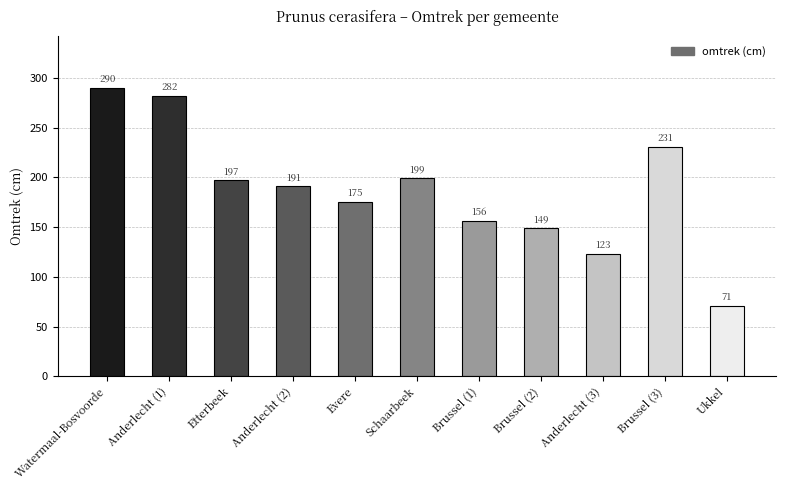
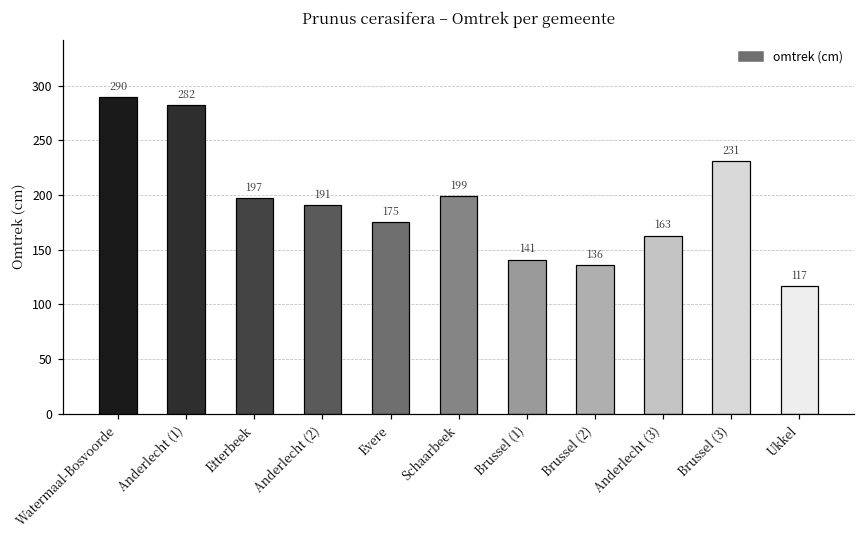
Brussel (1): 156 -> 141
Brussel (2): 149 -> 136
Anderlecht (3): 123 -> 163
Ukkel: 71 -> 117
